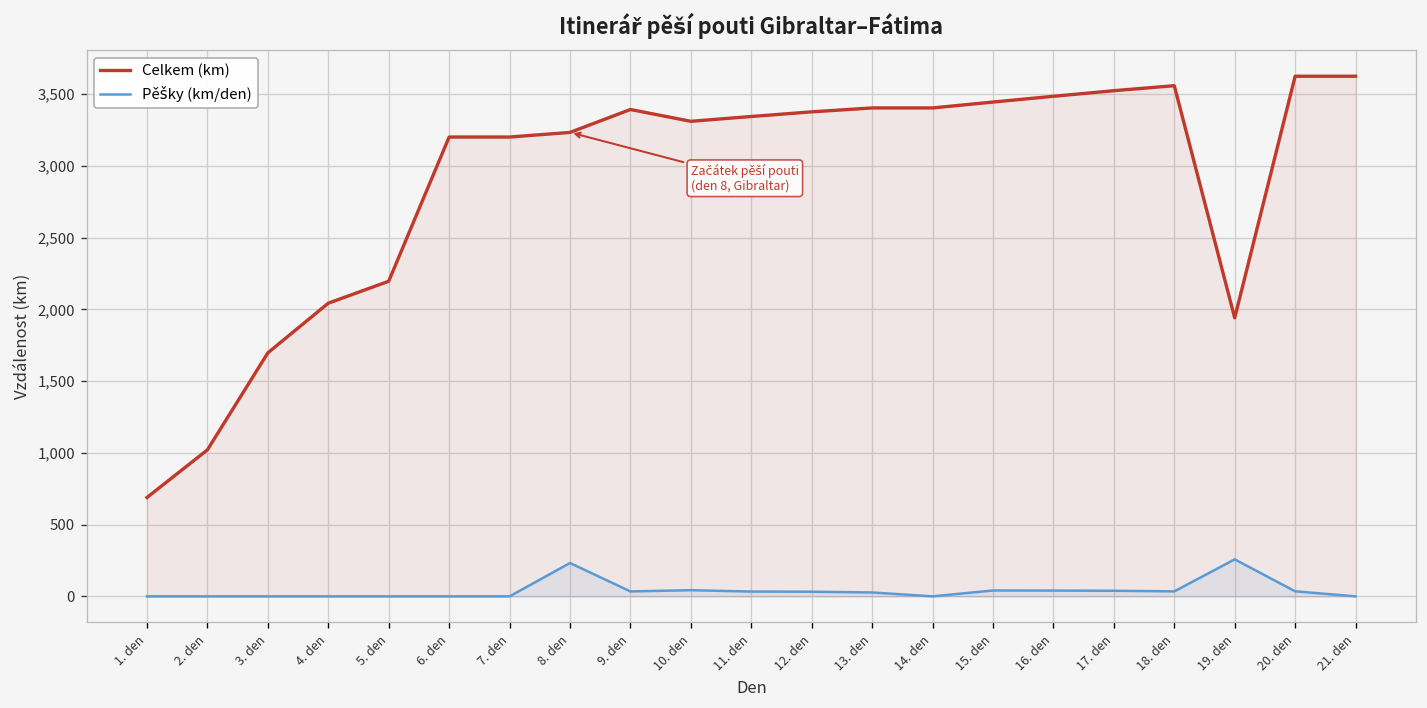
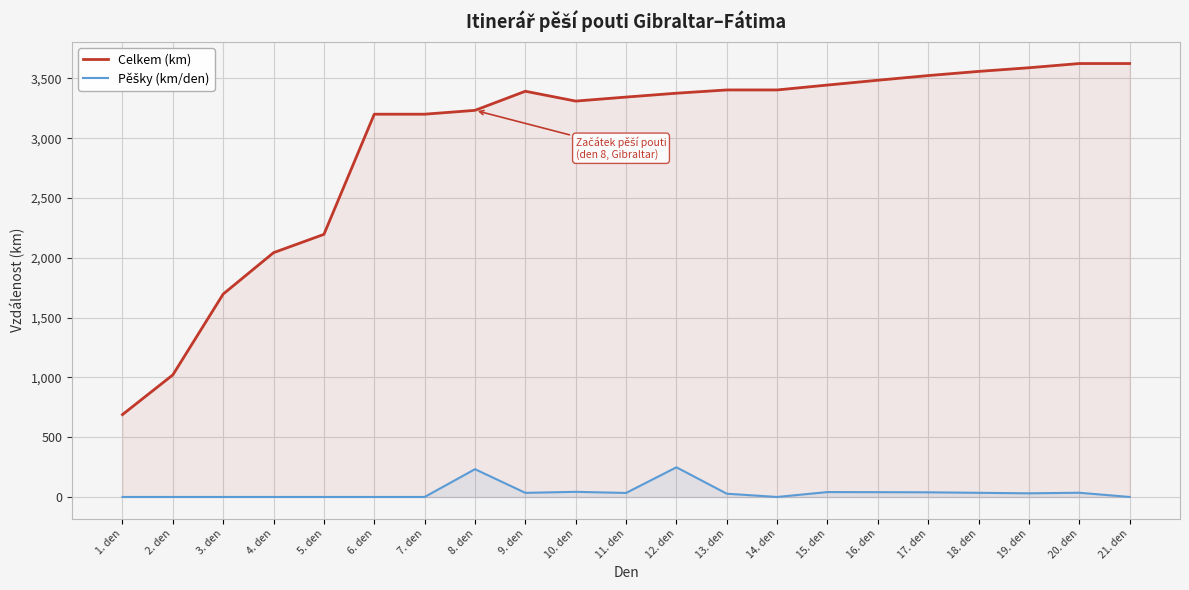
Pěšky (km/den), 12. den: 30 -> 250
Celkem (km), 19. den: 1,940 -> 3,590
Pěšky (km/den), 19. den: 260 -> 30
